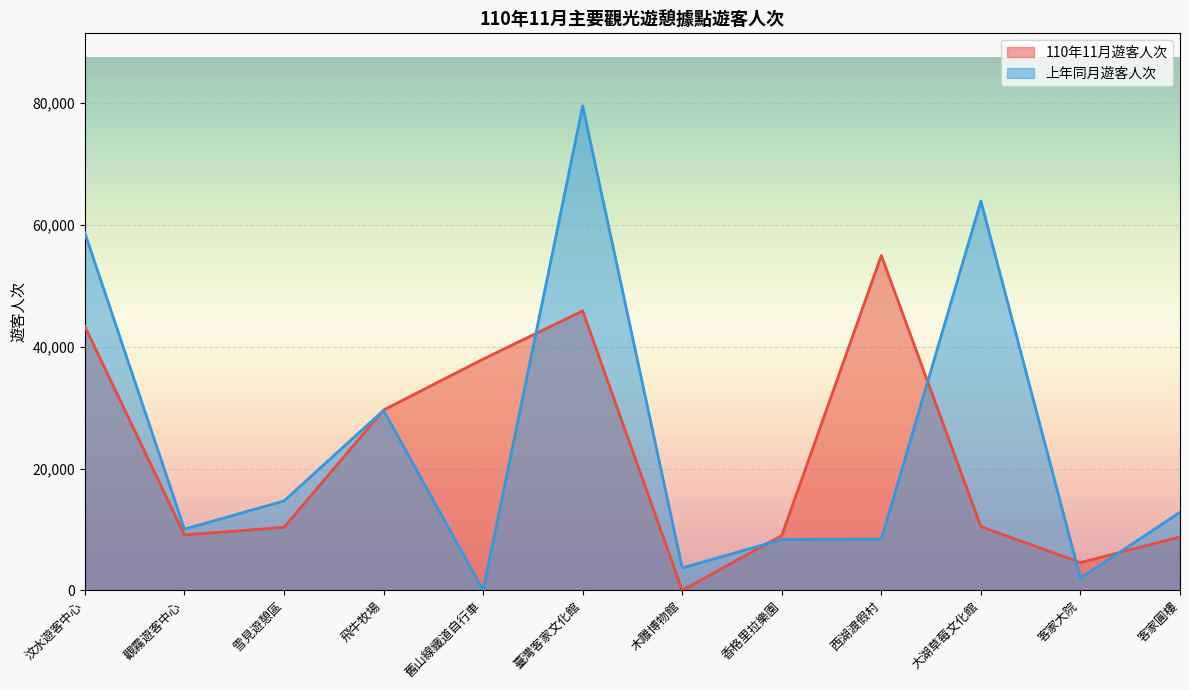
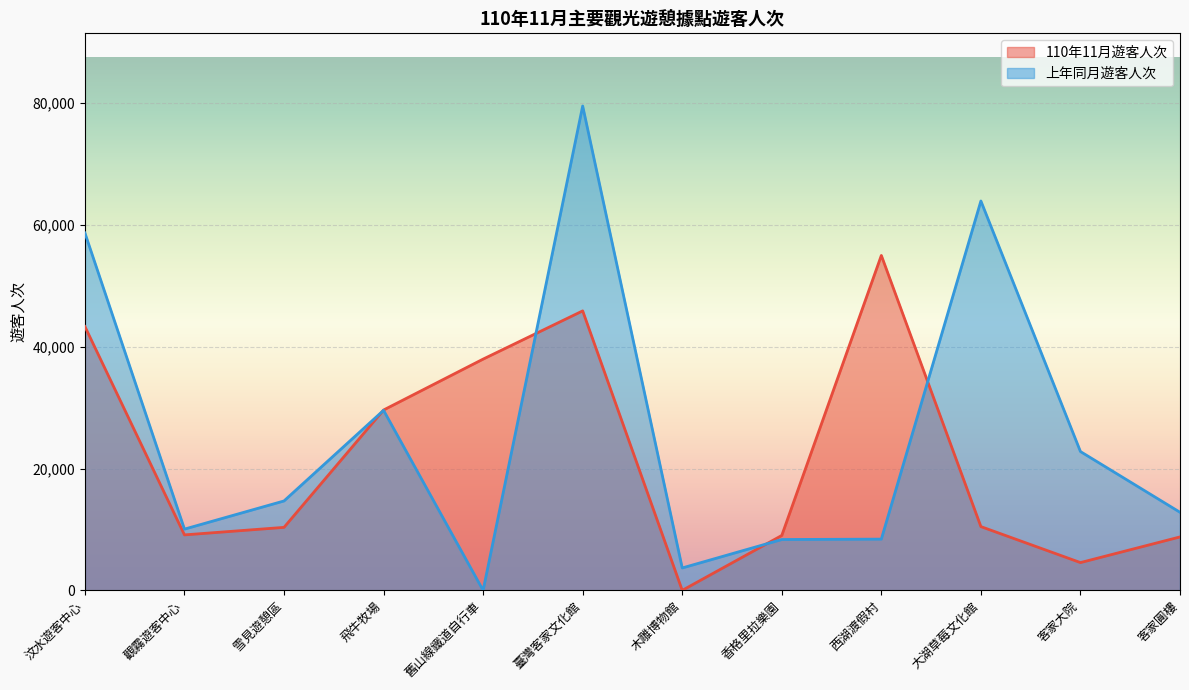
上年同月遊客人次, 客家大院: 2,000 -> 23,000
